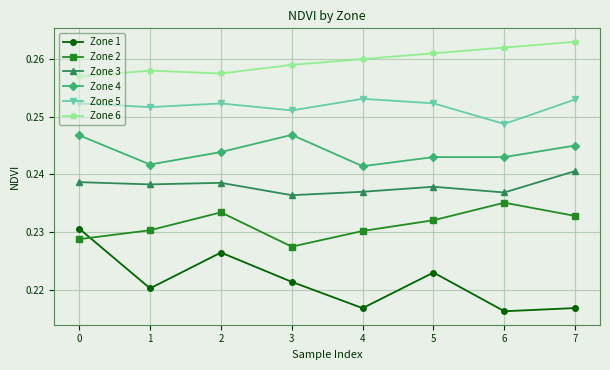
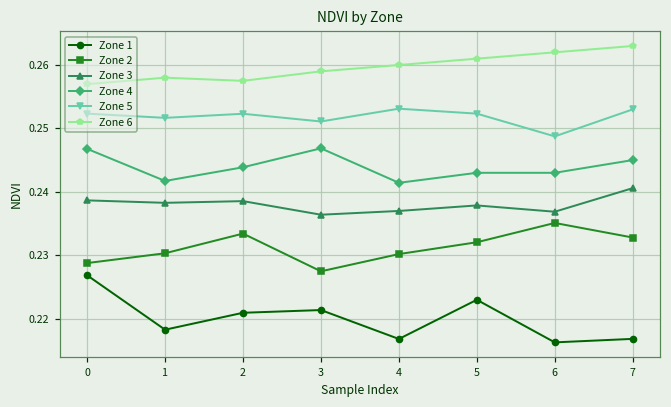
Zone 1, 0: 0.231 -> 0.227
Zone 1, 1: 0.220 -> 0.218
Zone 1, 2: 0.226 -> 0.221
